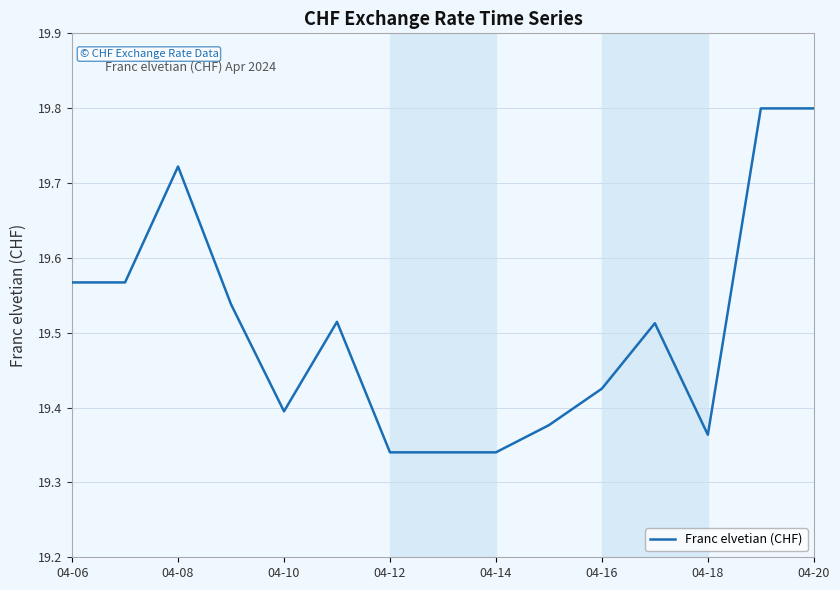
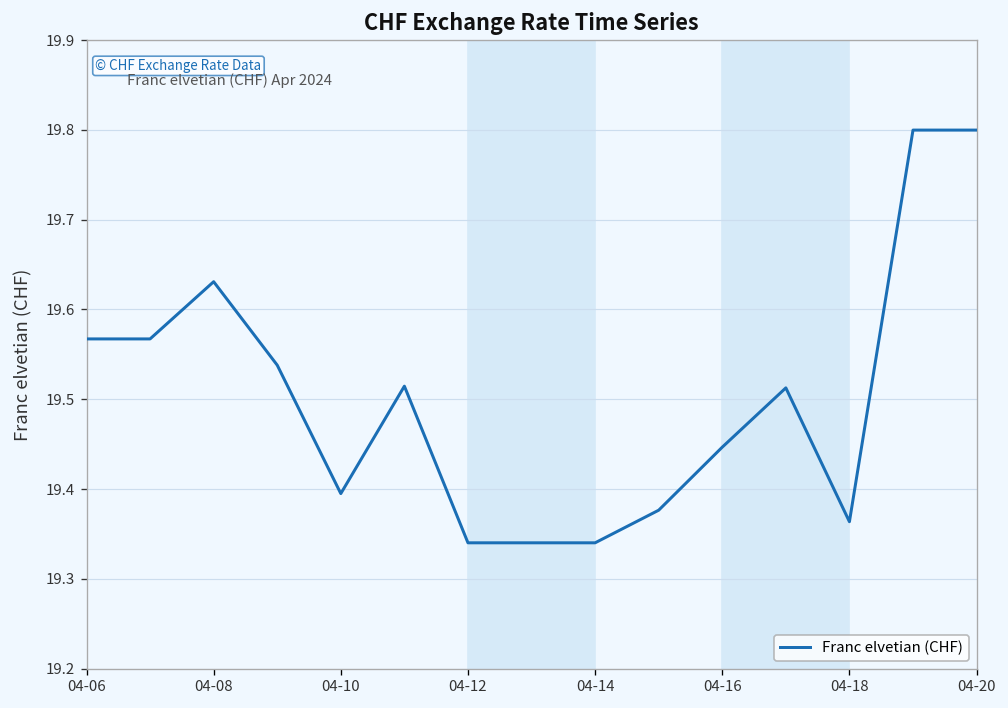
04-08: 19.72 -> 19.63
04-16: 19.43 -> 19.45
